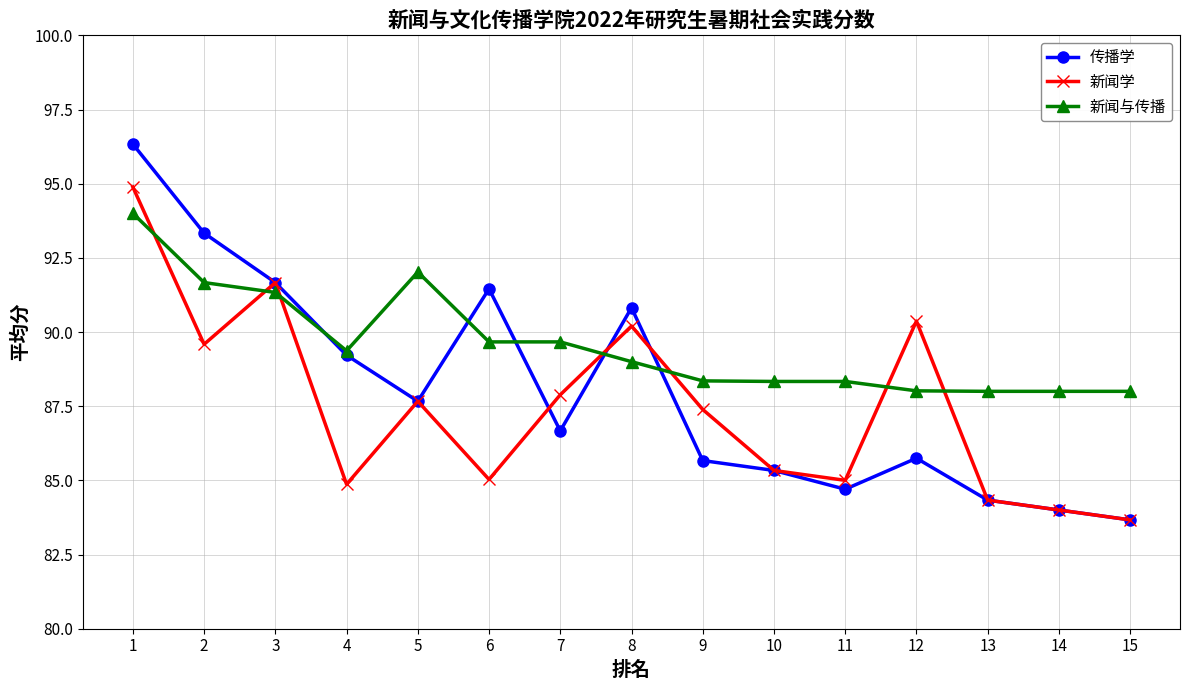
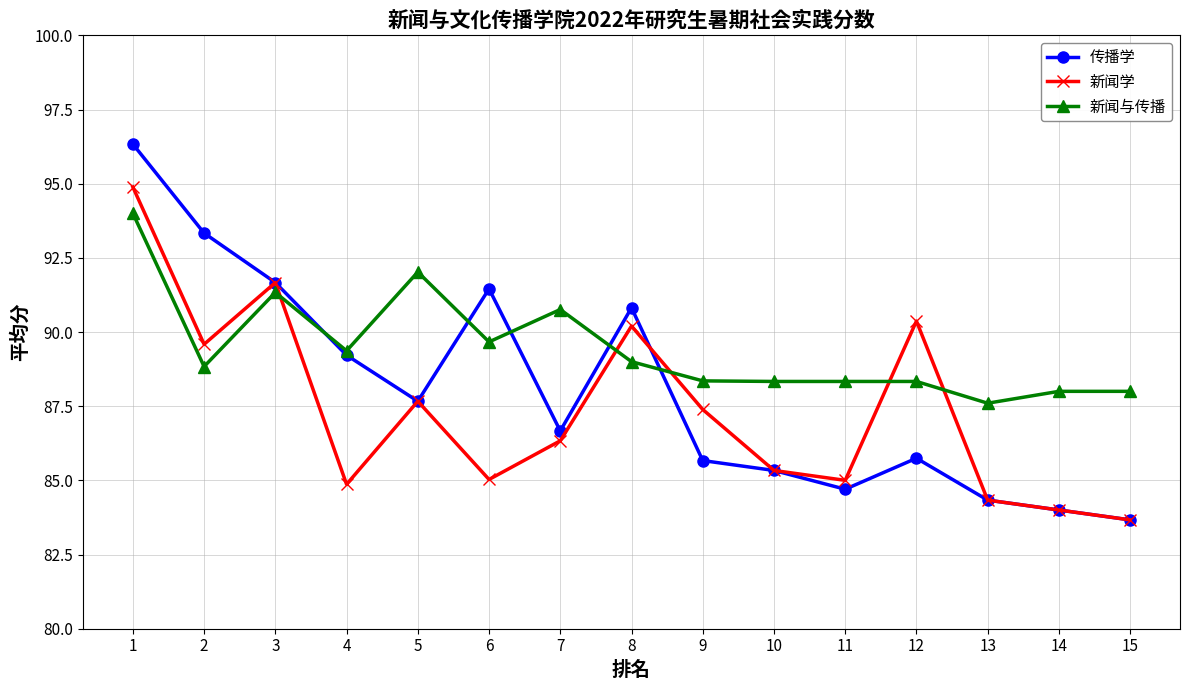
新闻与传播, 2: 91.7 -> 88.8
新闻学, 7: 87.9 -> 86.3
新闻与传播, 7: 89.7 -> 90.8
新闻与传播, 12: 88.0 -> 88.3
新闻与传播, 13: 88.0 -> 87.6
